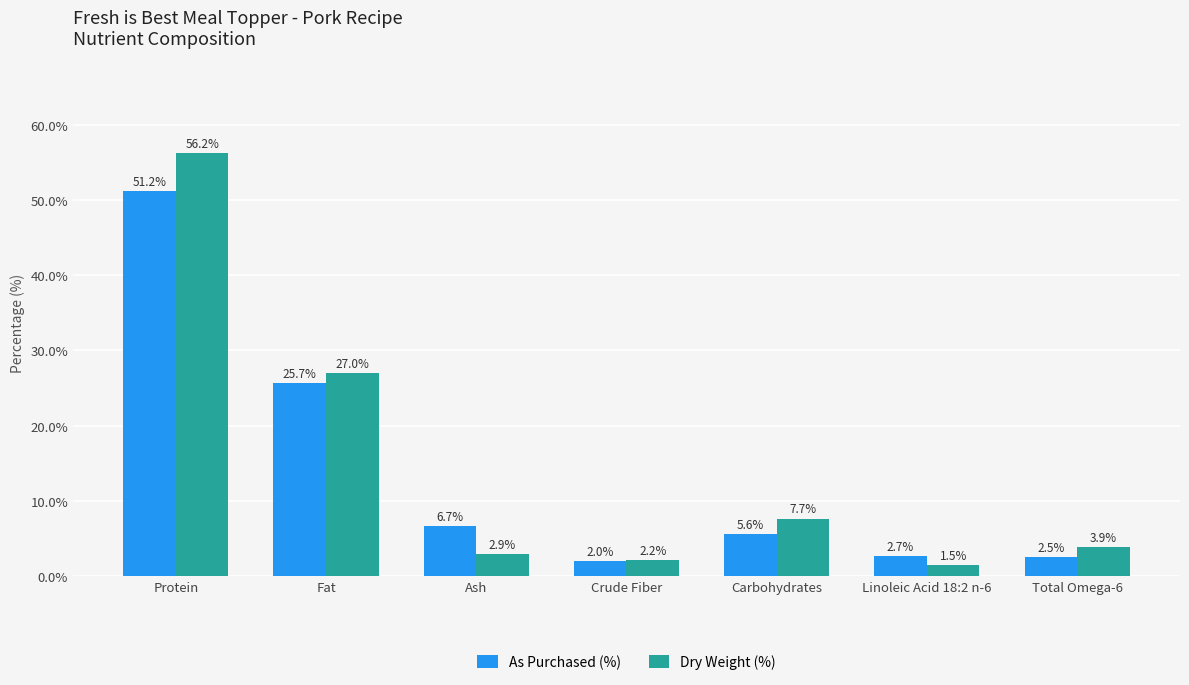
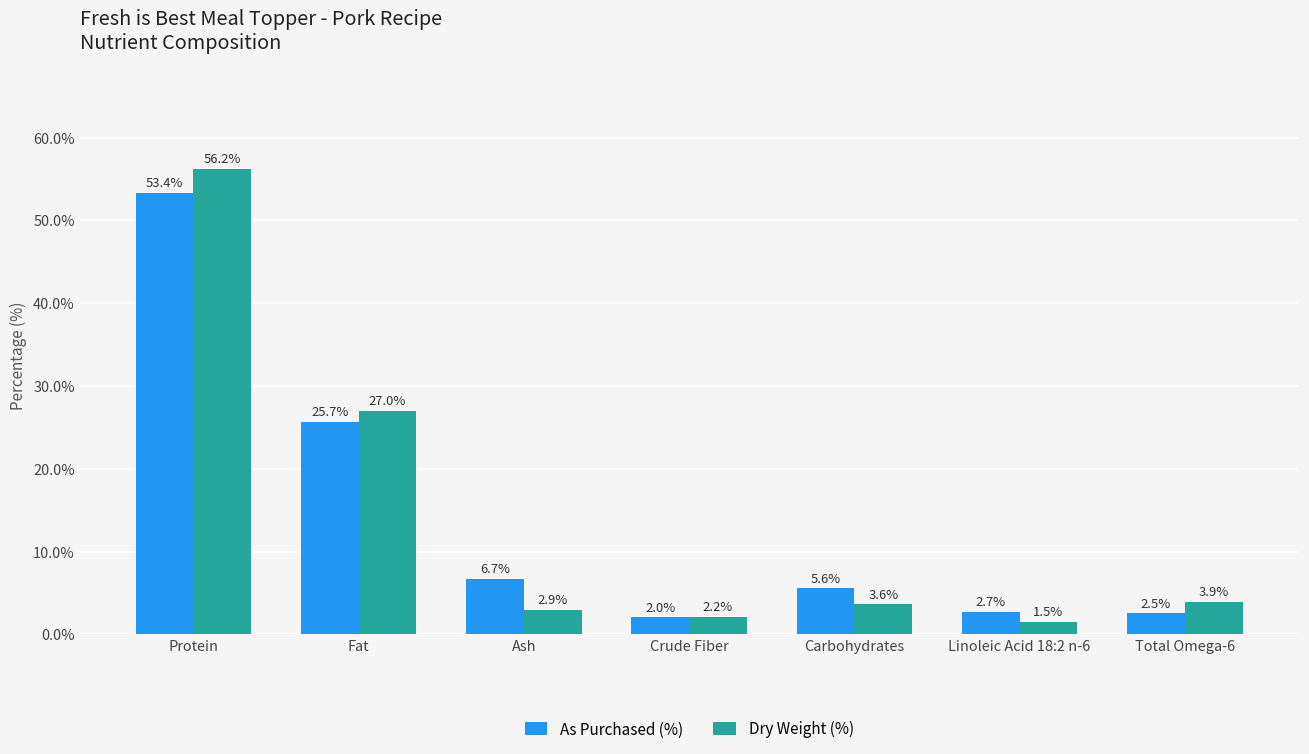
As Purchased (%), Protein: 51.2% -> 53.4%
Dry Weight (%), Carbohydrates: 7.7% -> 3.6%
